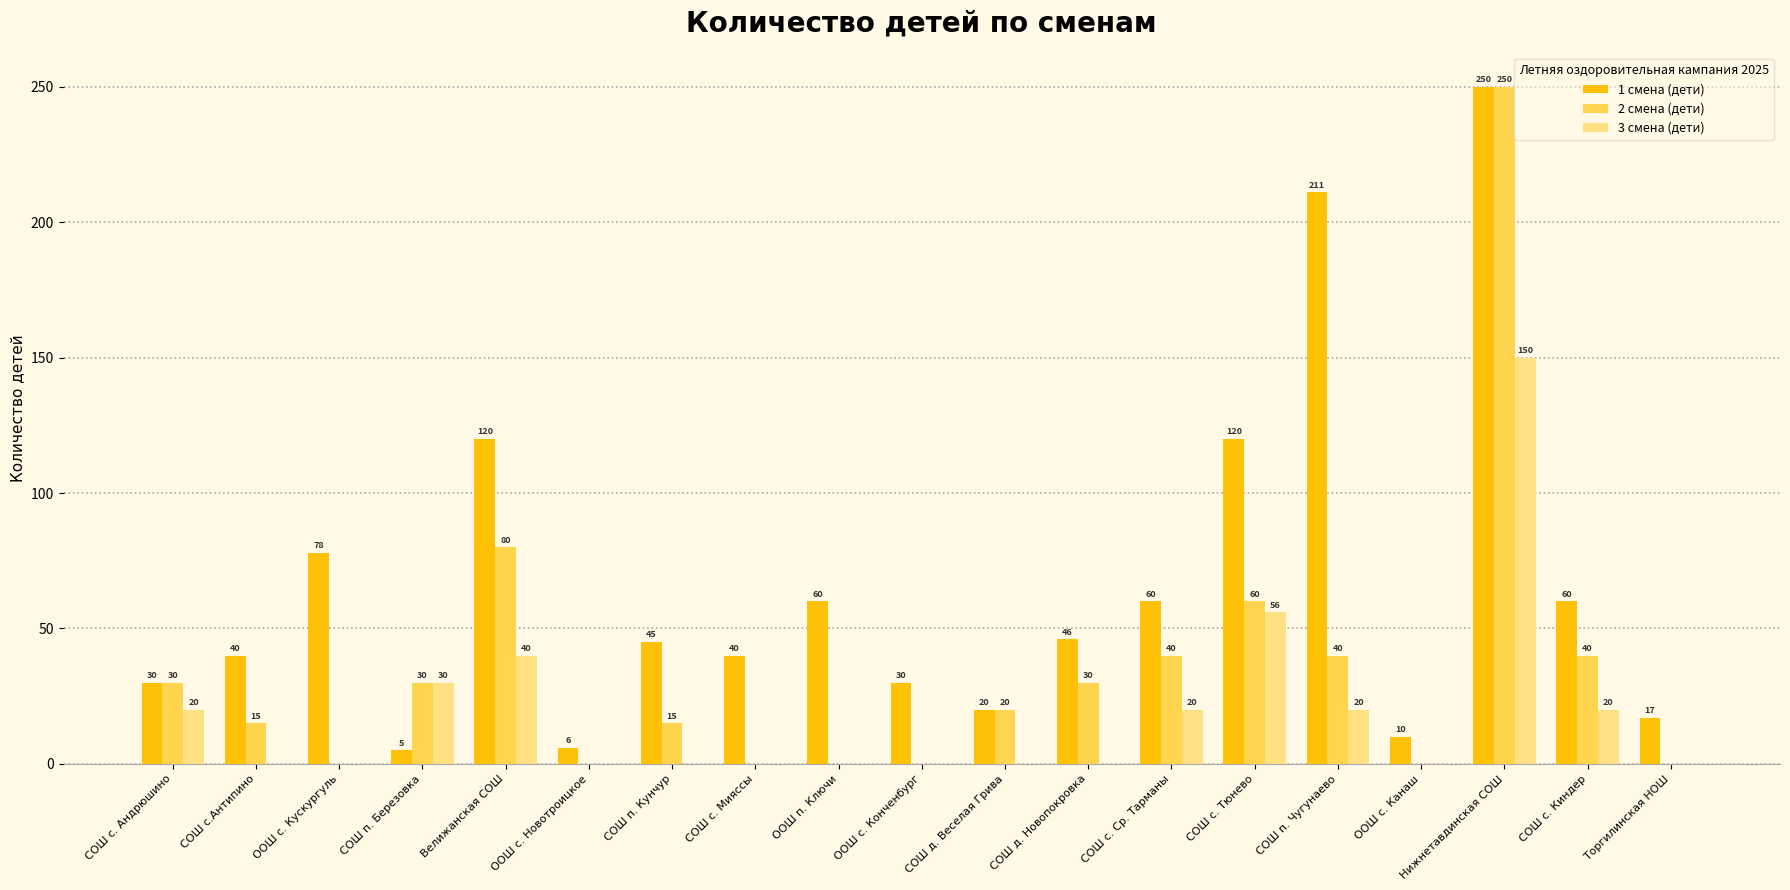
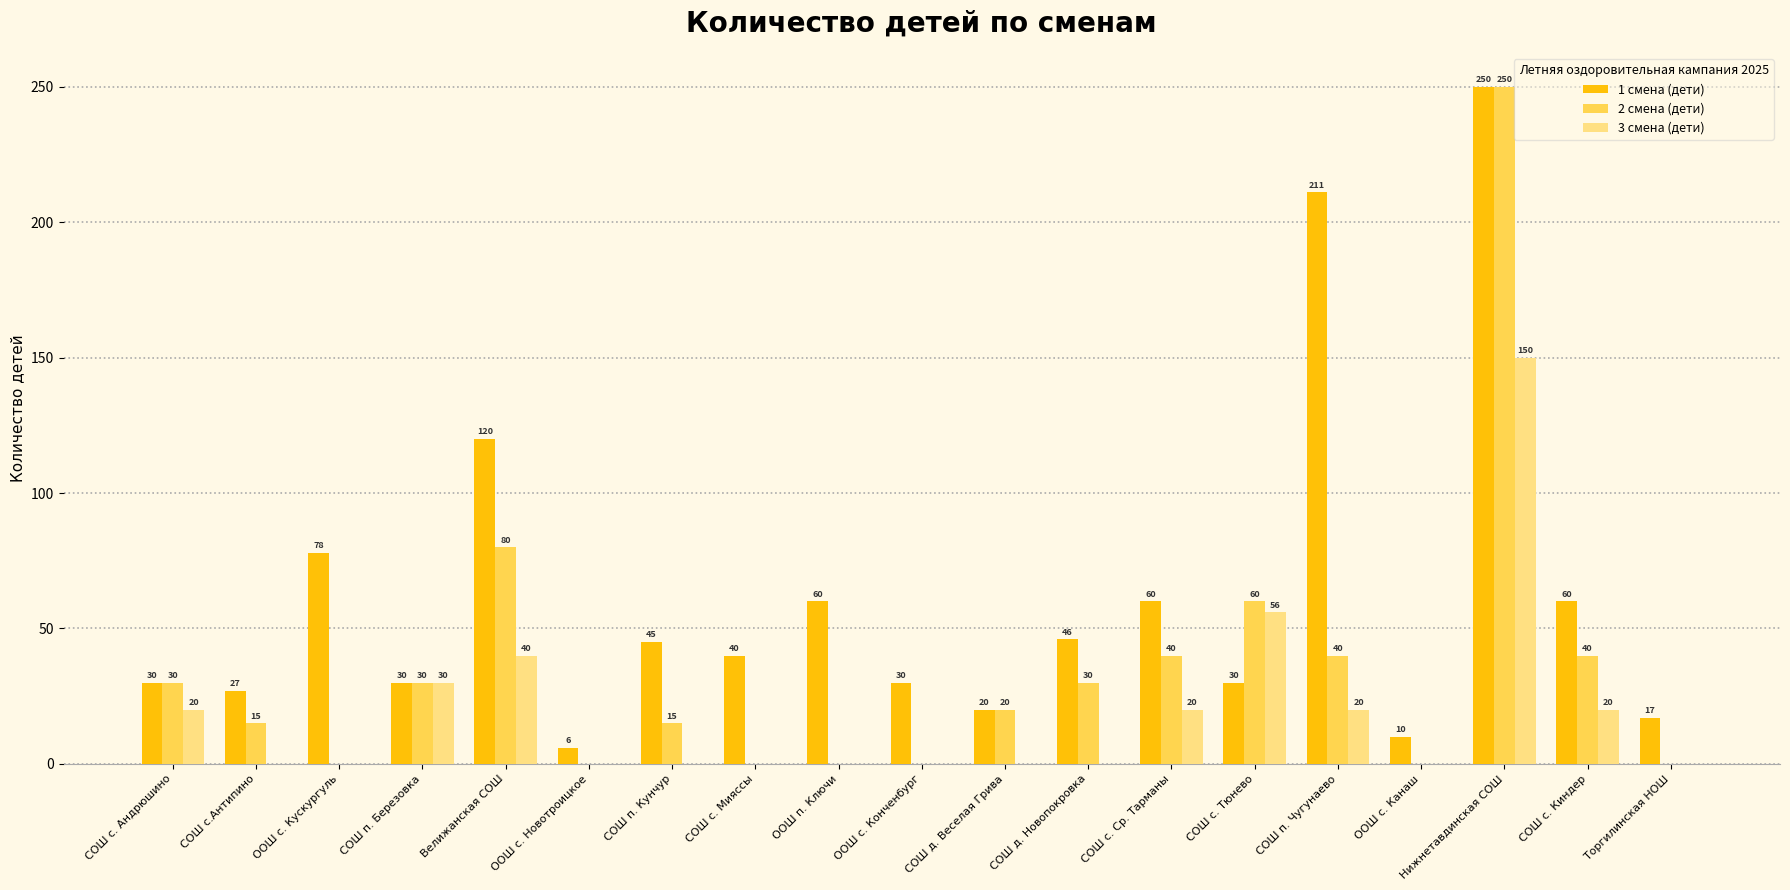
1 смена (дети), СОШ с.Антипино: 40 -> 27
1 смена (дети), СОШ п. Березовка: 5 -> 30
1 смена (дети), СОШ с. Тюнево: 120 -> 30
